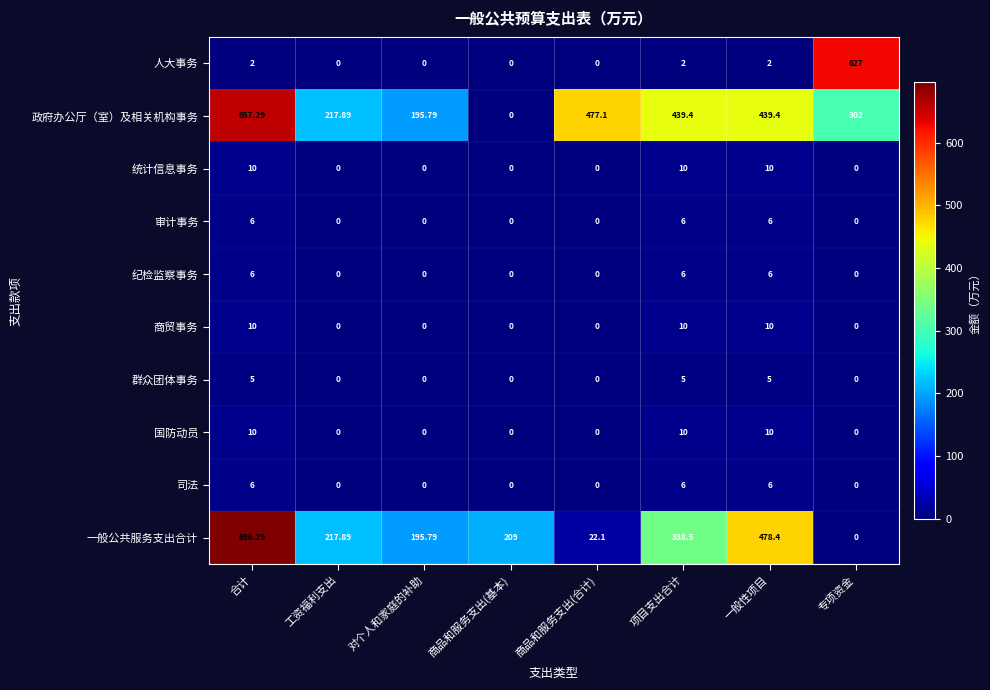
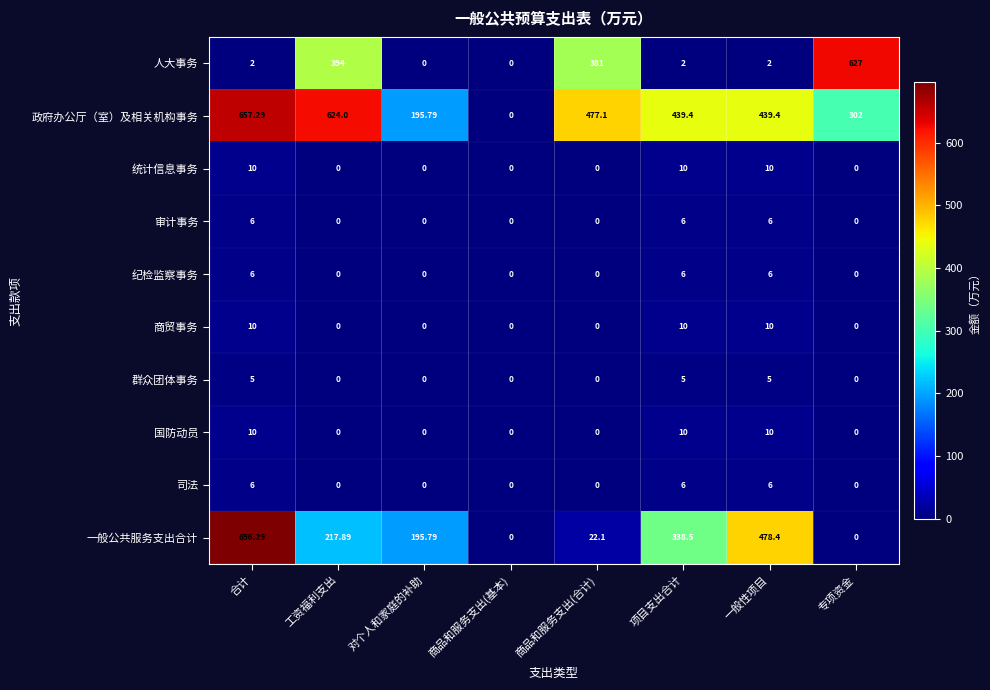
人大事务, 工资福利支出: 0 -> 394
人大事务, 商品和服务支出(合计): 0 -> 381
政府办公厅（室）及相关机构事务, 工资福利支出: 217.89 -> 624.0
一般公共服务支出合计, 商品和服务支出(基本): 209 -> 0
